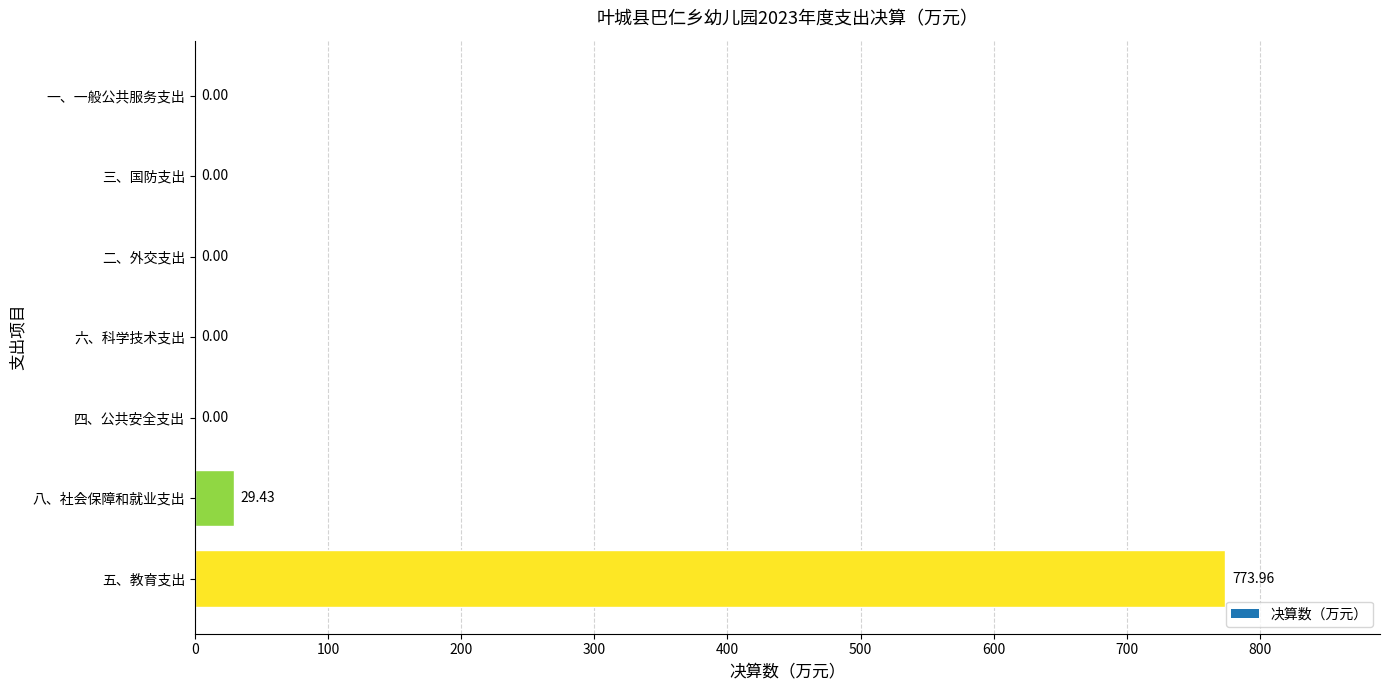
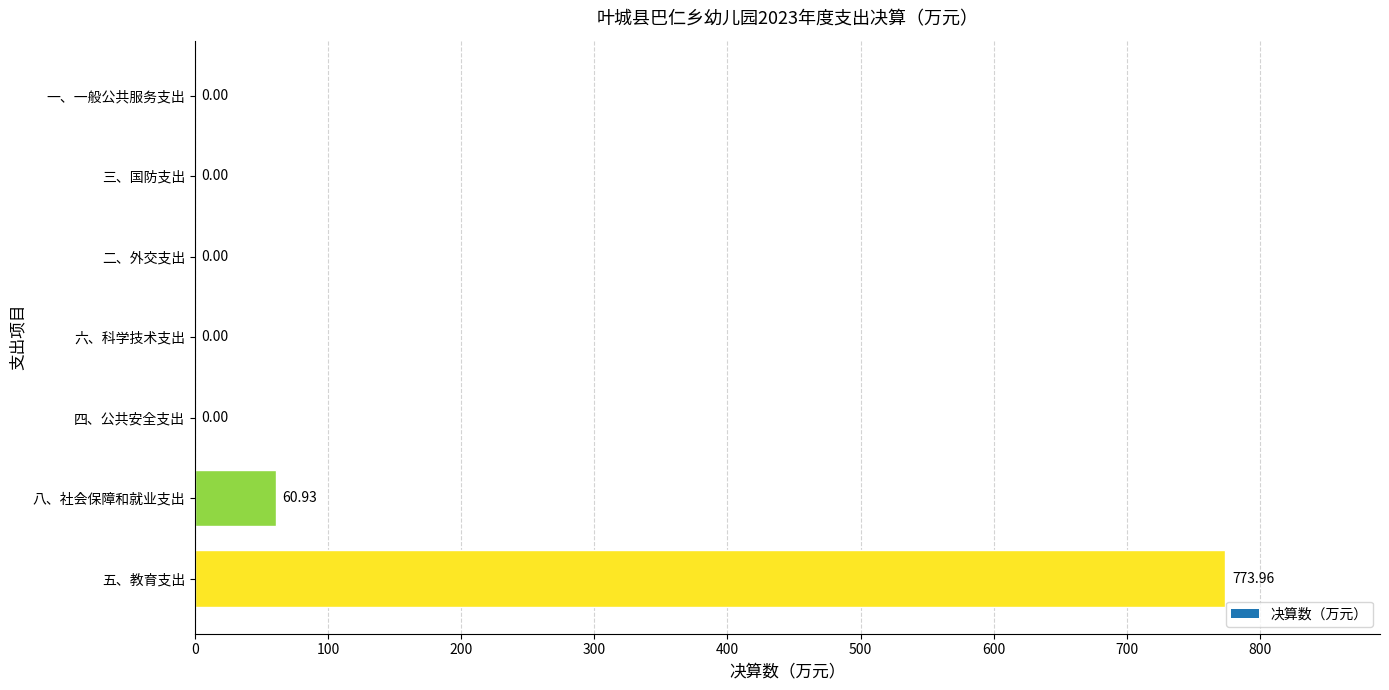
八、社会保障和就业支出: 29.43 -> 60.93
